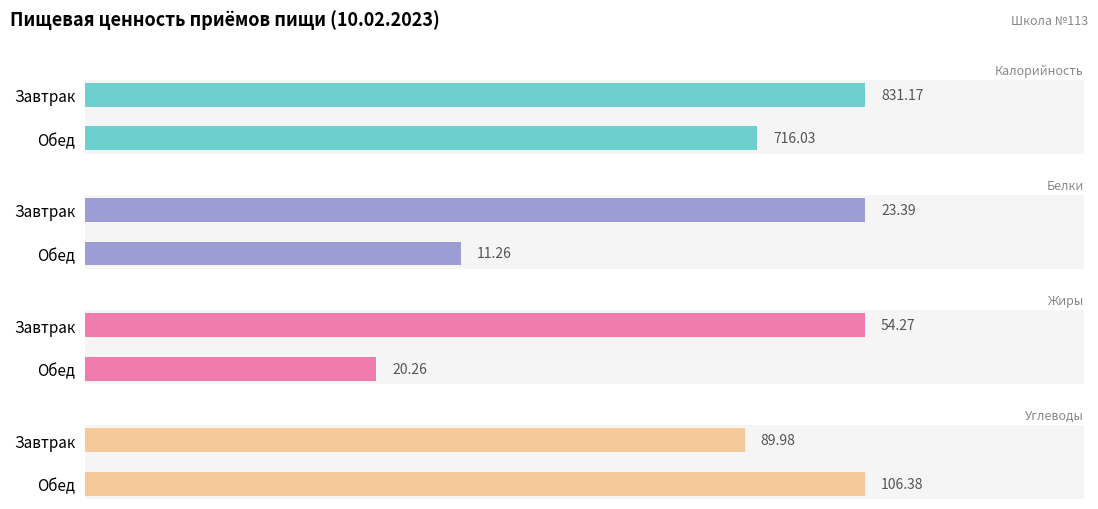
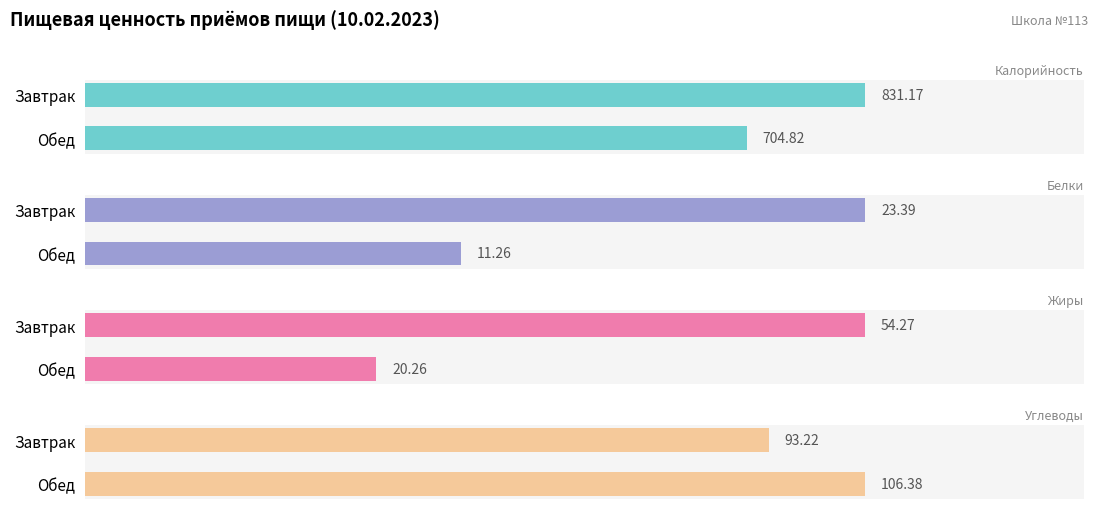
Калорийность, Обед: 716.03 -> 704.82
Углеводы, Завтрак: 89.98 -> 93.22
